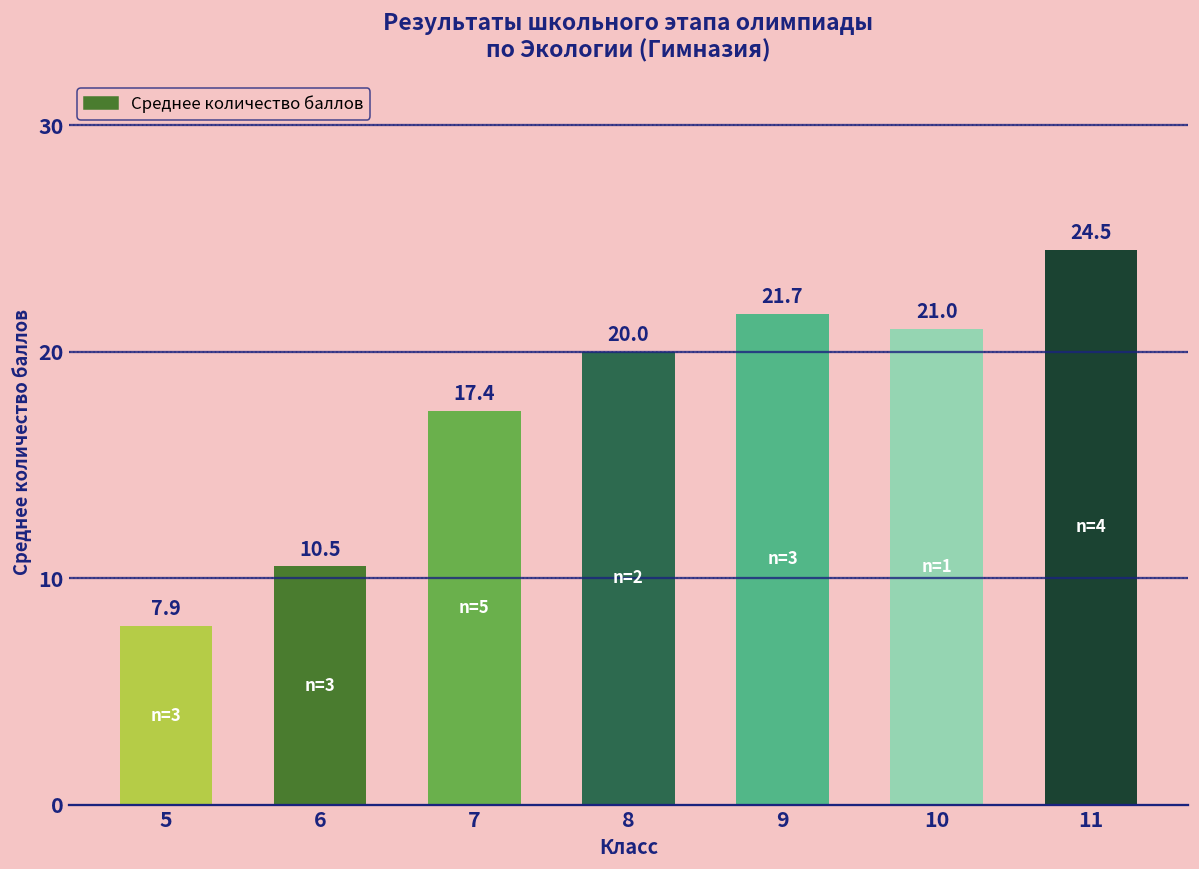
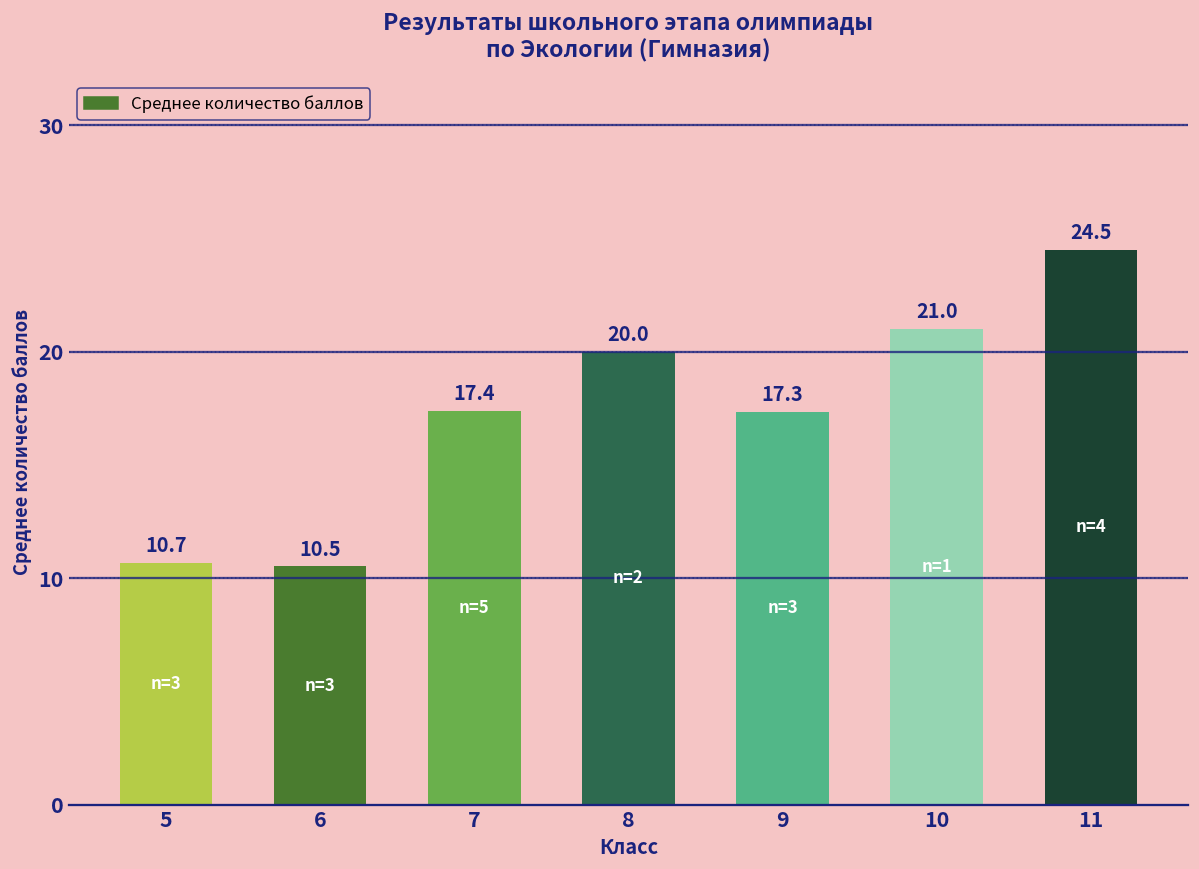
5: 7.9 -> 10.7
9: 21.7 -> 17.3
